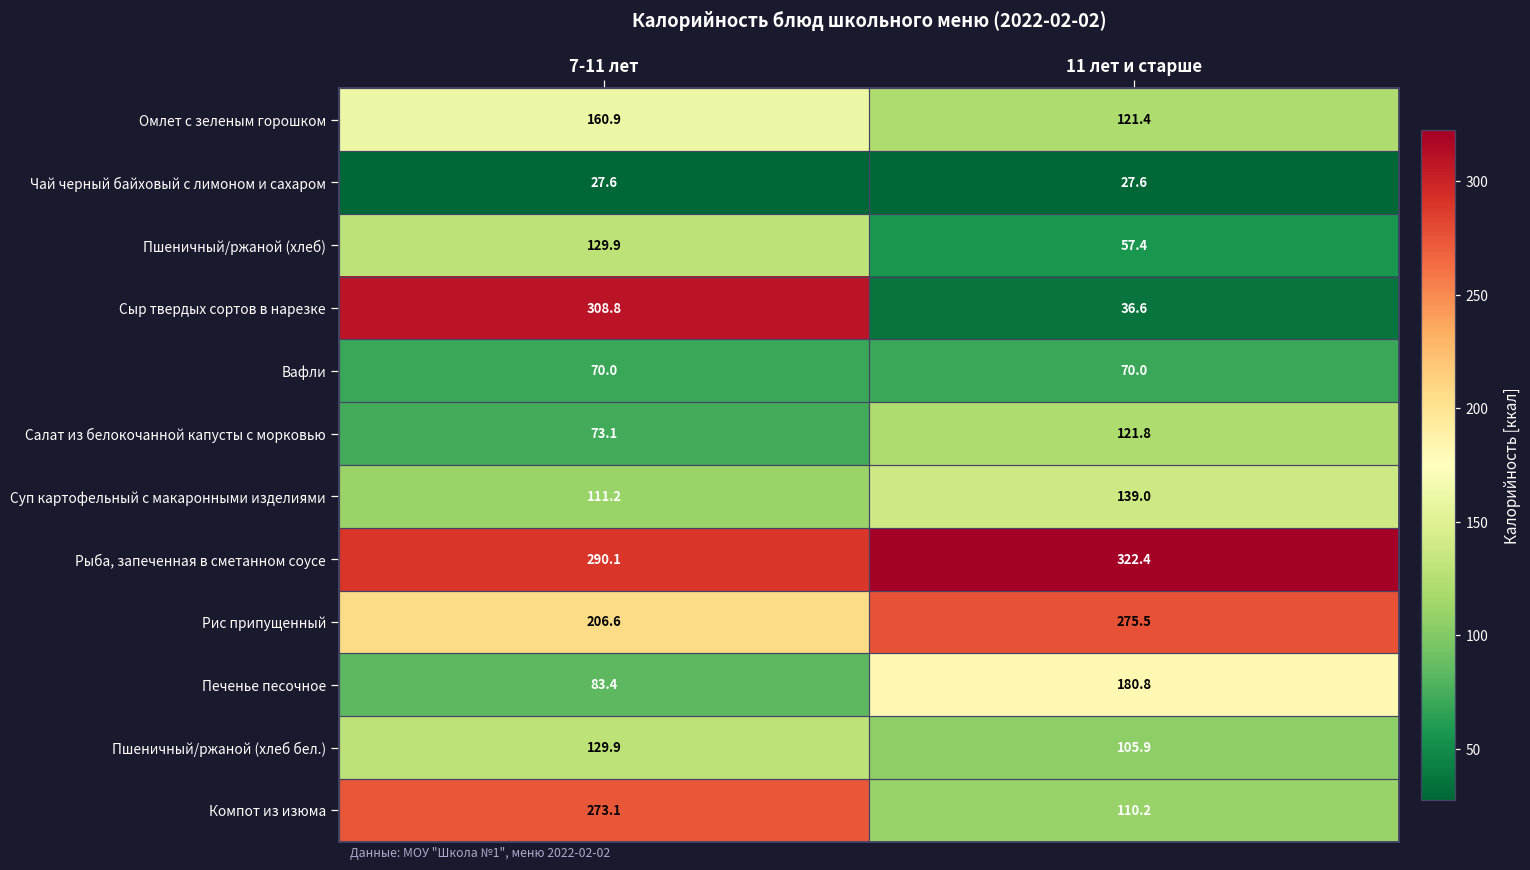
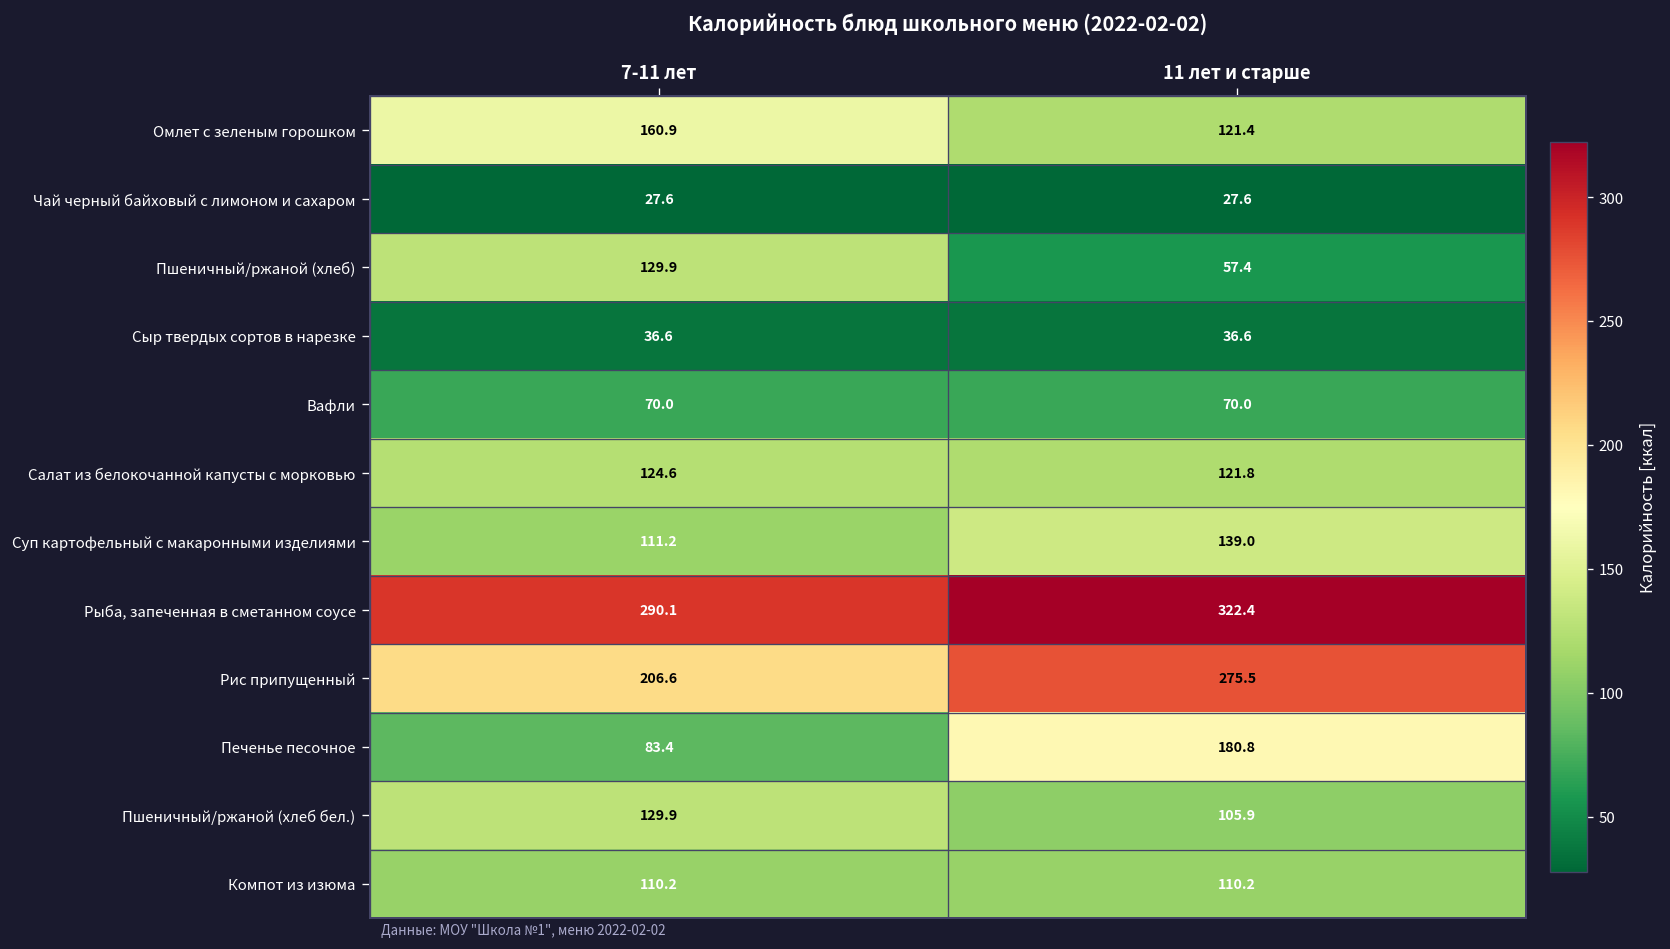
Сыр твердых сортов в нарезке, 7-11 лет: 308.8 -> 36.6
Салат из белокочанной капусты с морковью, 7-11 лет: 73.1 -> 124.6
Компот из изюма, 7-11 лет: 273.1 -> 110.2
